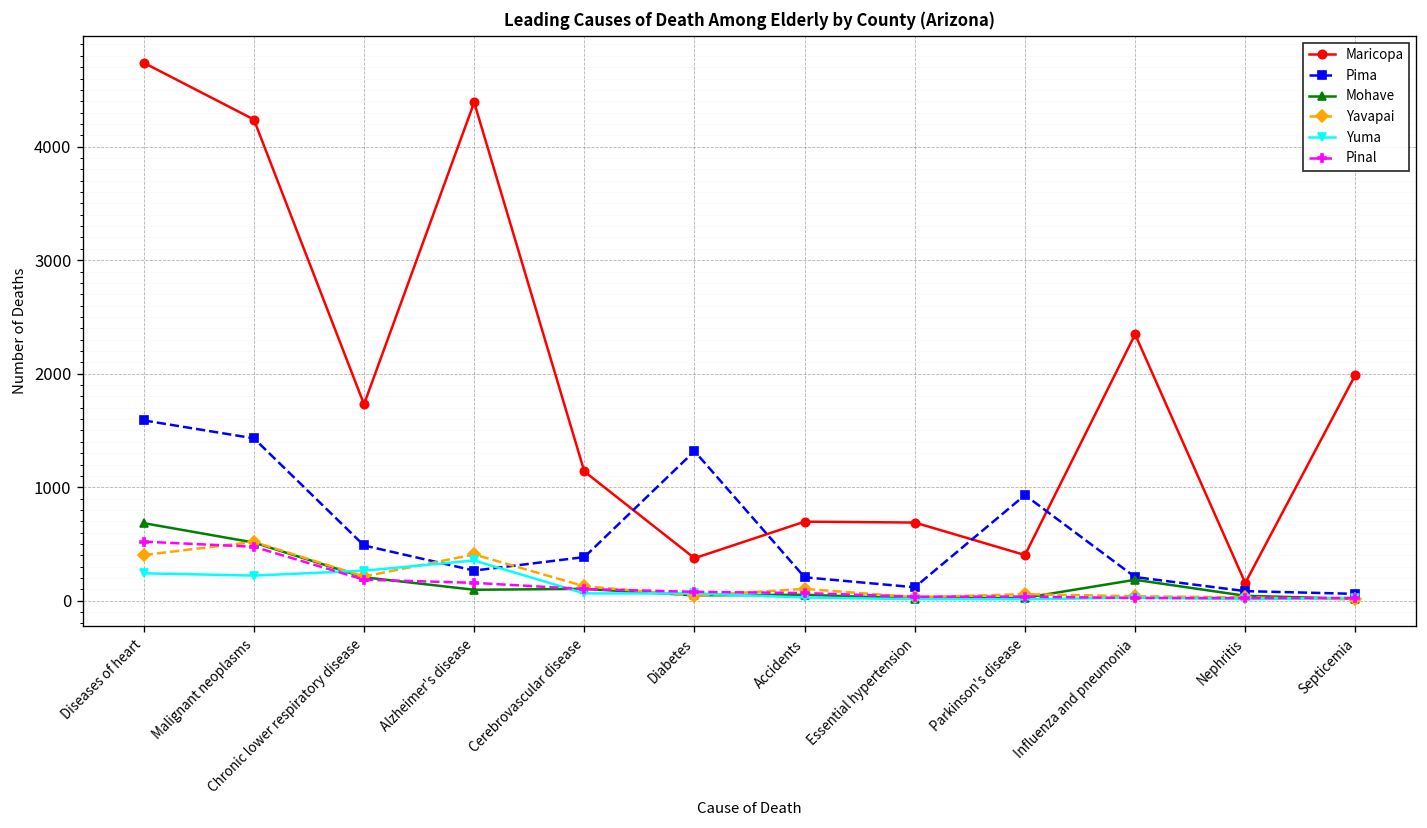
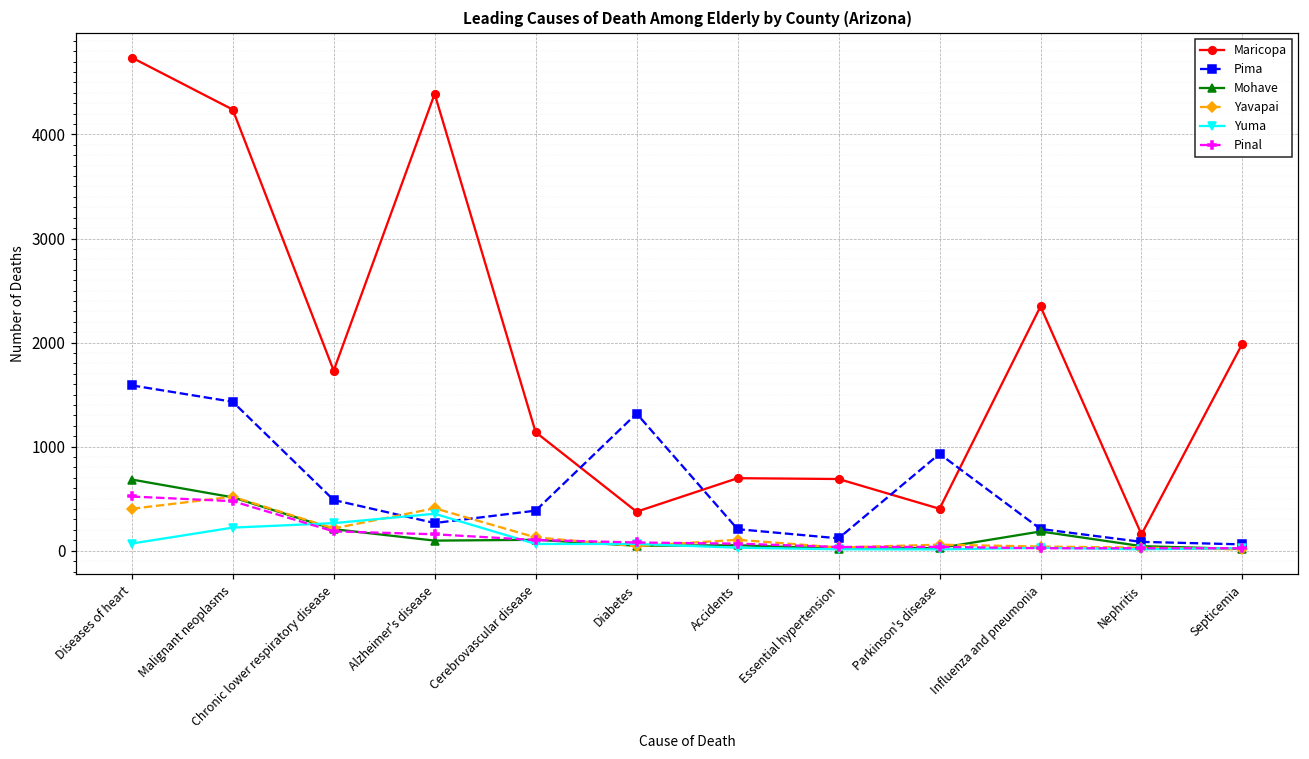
Yuma, Diseases of heart: 200 -> 100
